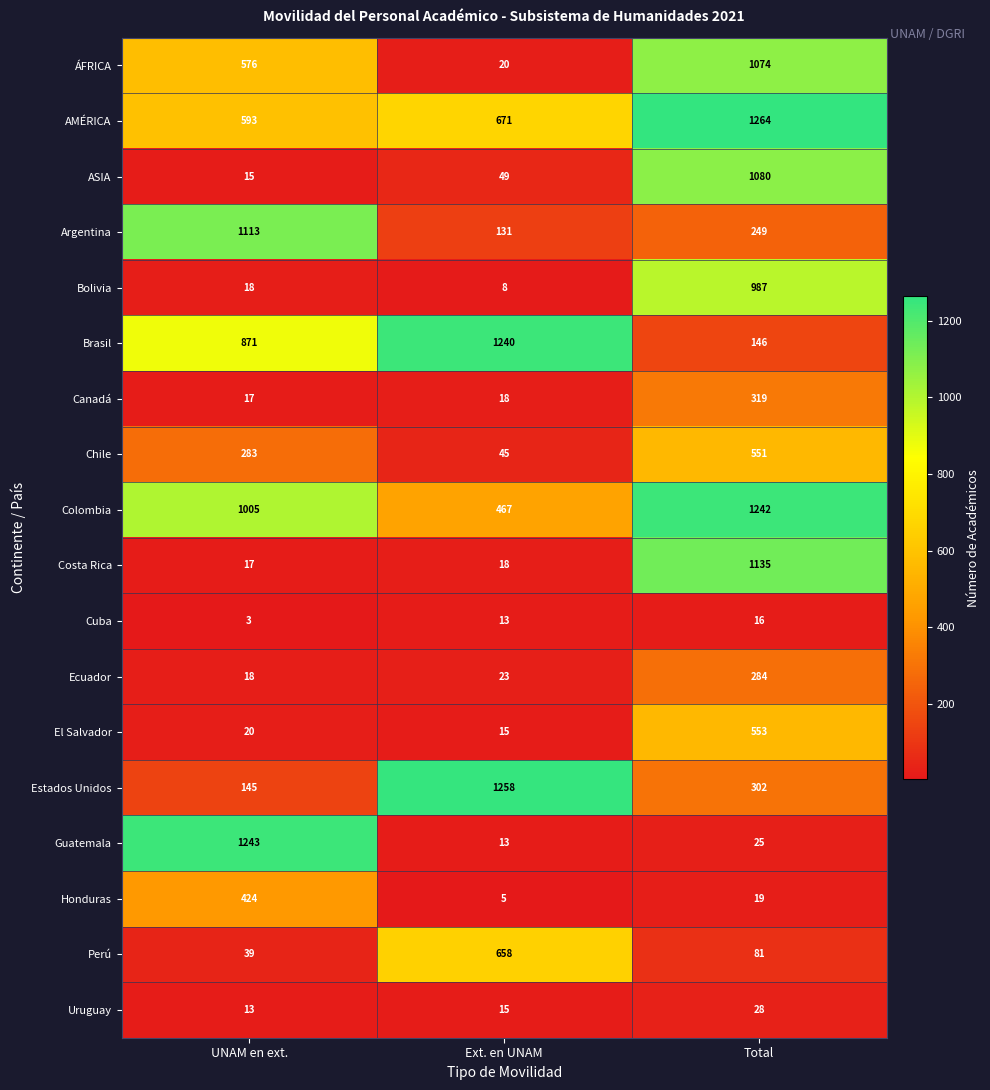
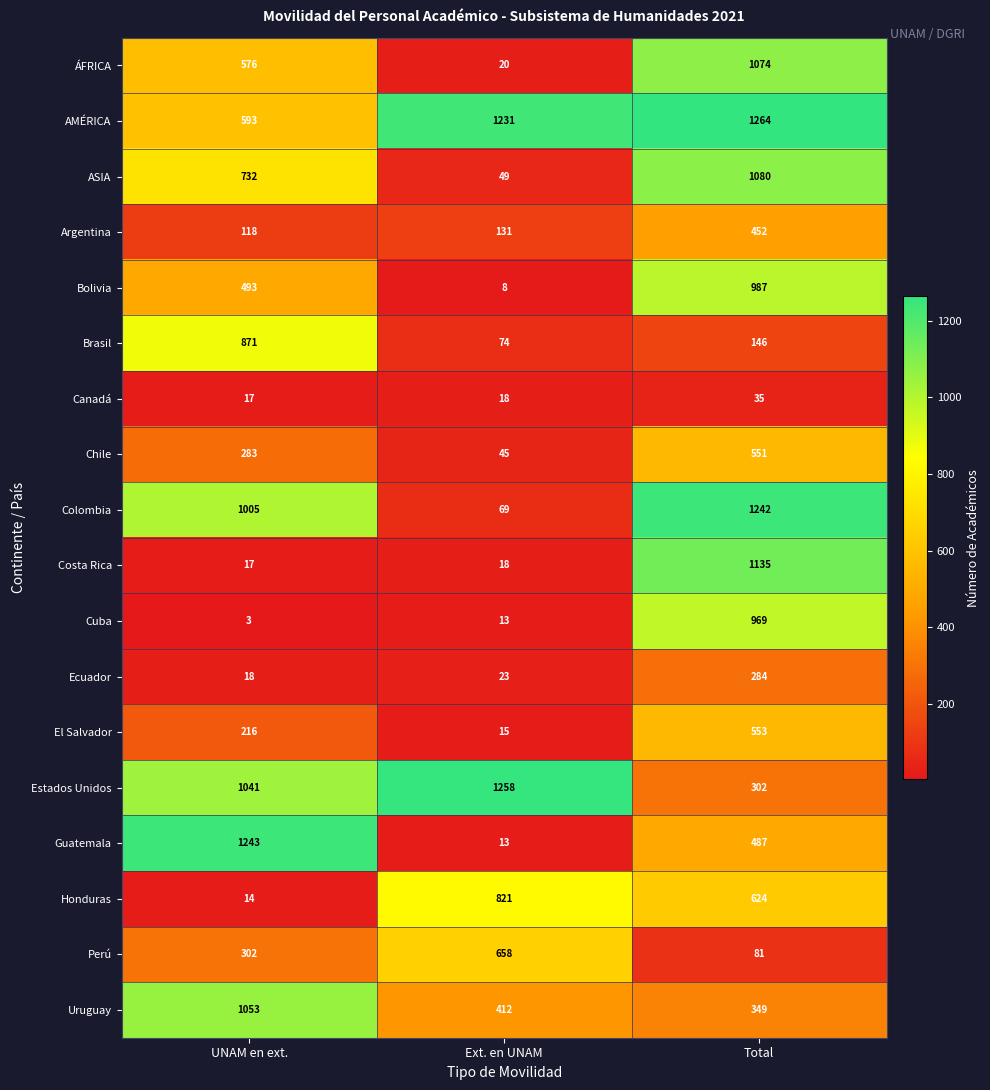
AMÉRICA, Ext. en UNAM: 671 -> 1231
ASIA, UNAM en ext.: 15 -> 732
Argentina, UNAM en ext.: 1113 -> 118
Argentina, Total: 249 -> 452
Bolivia, UNAM en ext.: 18 -> 493
Brasil, Ext. en UNAM: 1240 -> 74
Canadá, Total: 319 -> 35
Colombia, Ext. en UNAM: 467 -> 69
Cuba, Total: 16 -> 969
El Salvador, UNAM en ext.: 20 -> 216
Estados Unidos, UNAM en ext.: 145 -> 1041
Guatemala, Total: 25 -> 487
Honduras, UNAM en ext.: 424 -> 14
Honduras, Ext. en UNAM: 5 -> 821
Honduras, Total: 19 -> 624
Perú, UNAM en ext.: 39 -> 302
Uruguay, UNAM en ext.: 13 -> 1053
Uruguay, Ext. en UNAM: 15 -> 412
Uruguay, Total: 28 -> 349
